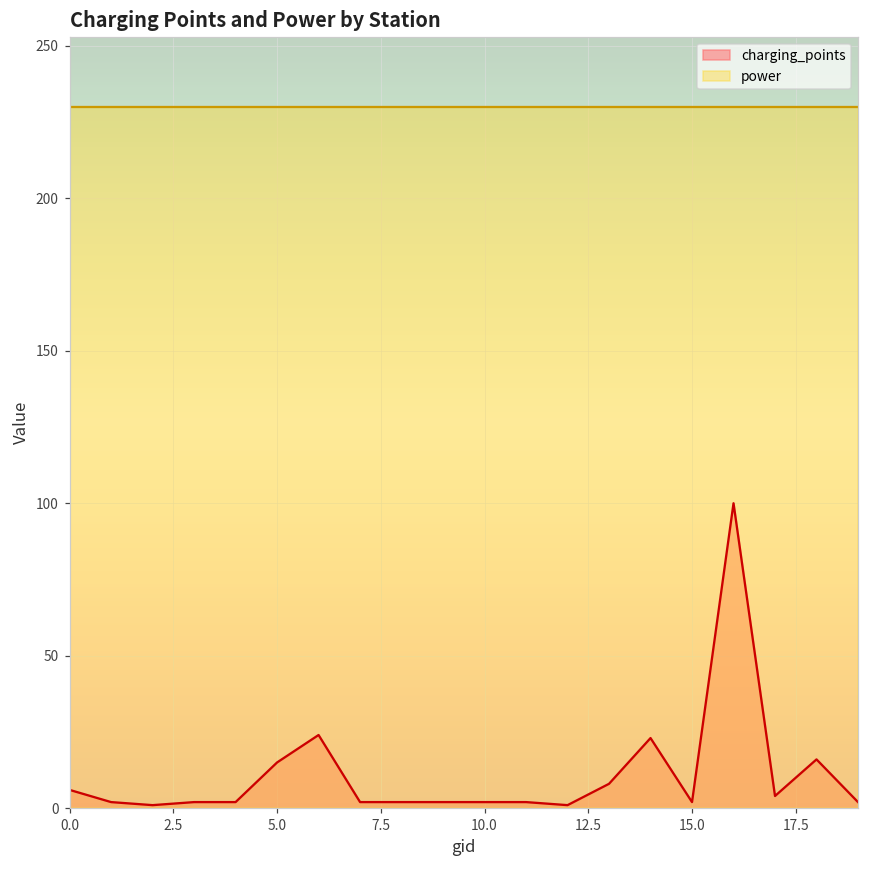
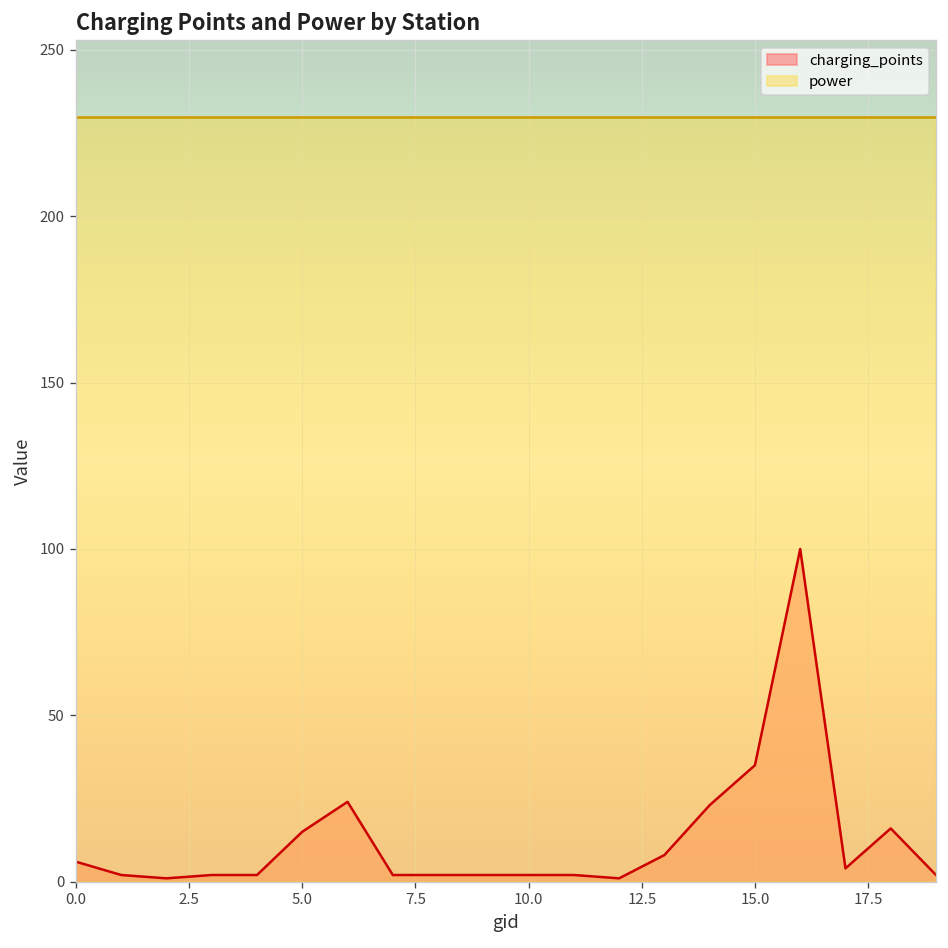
charging_points, 15.0: 2 -> 35
